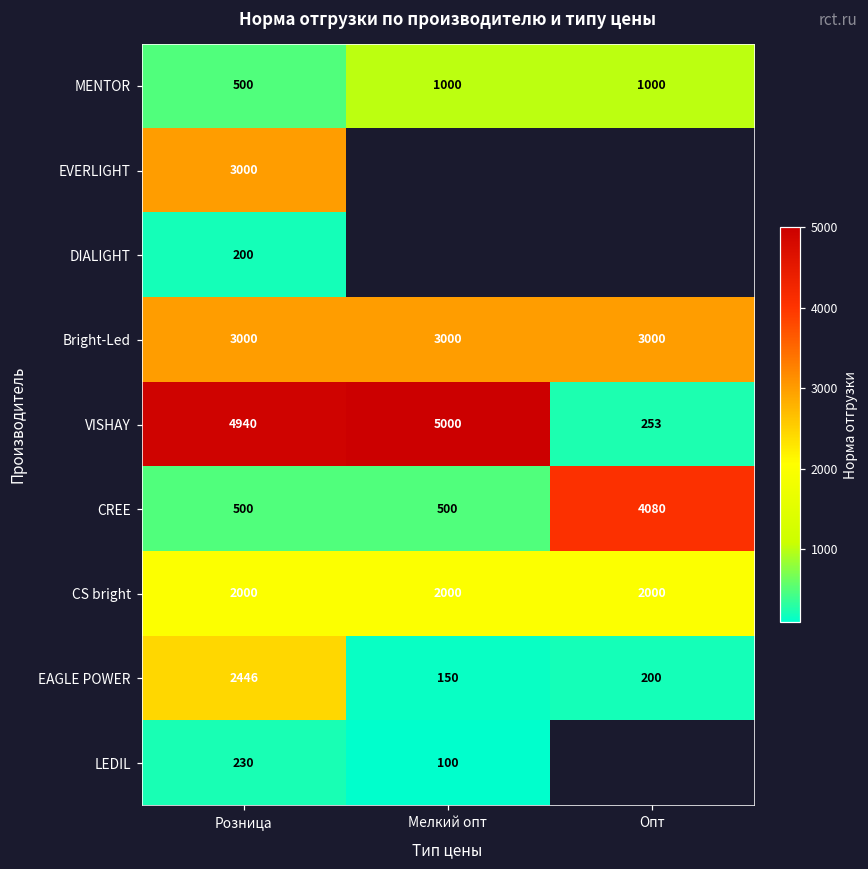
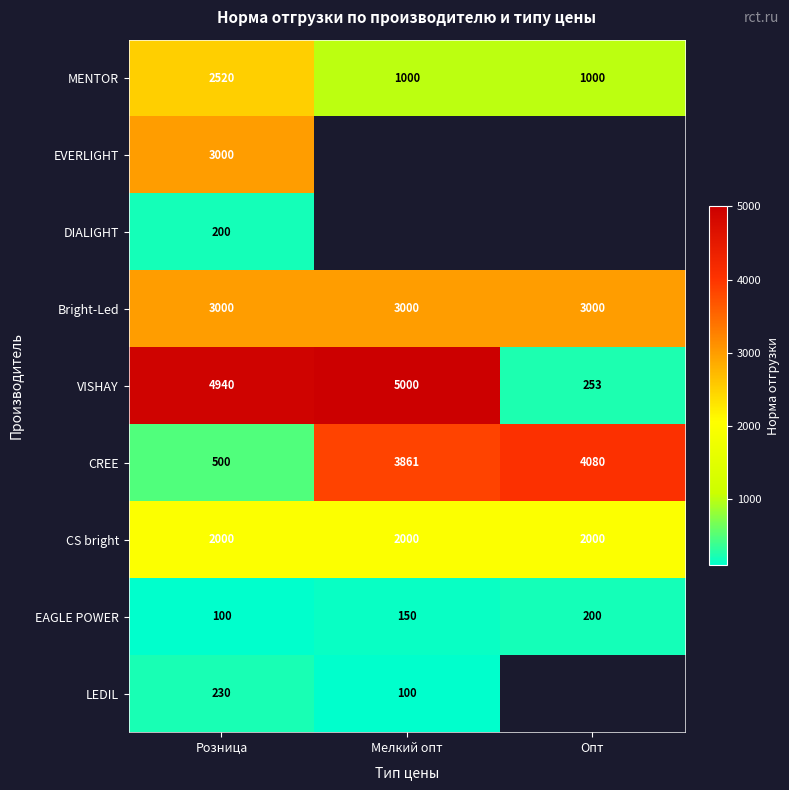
MENTOR, Розница: 500 -> 2520
CREE, Мелкий опт: 500 -> 3861
EAGLE POWER, Розница: 2446 -> 100
